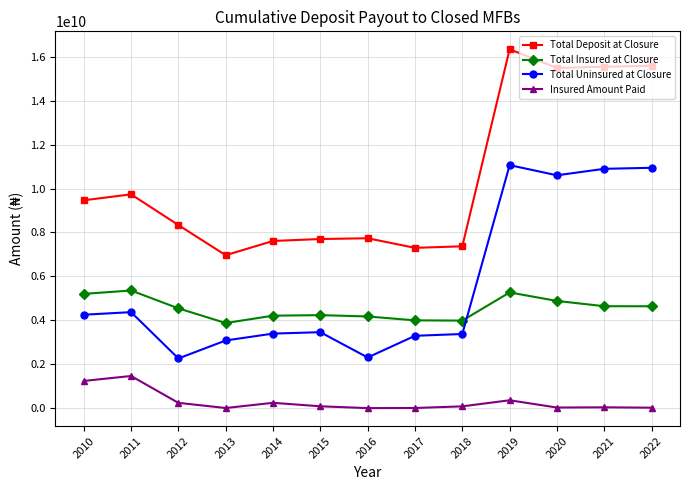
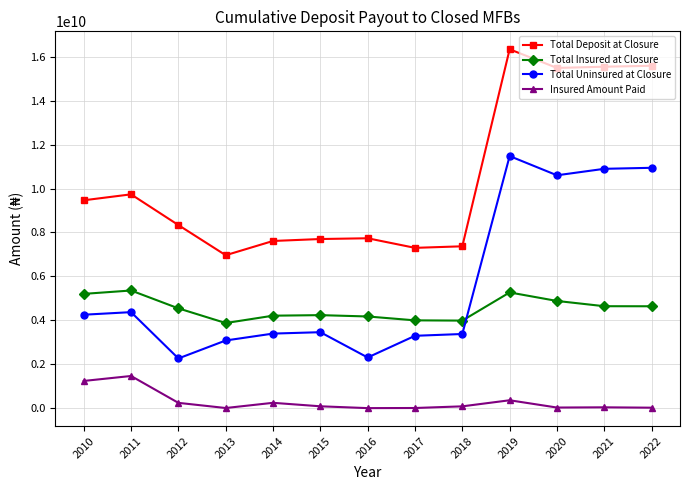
Total Uninsured at Closure, 2019: 11100000000 -> 11500000000
